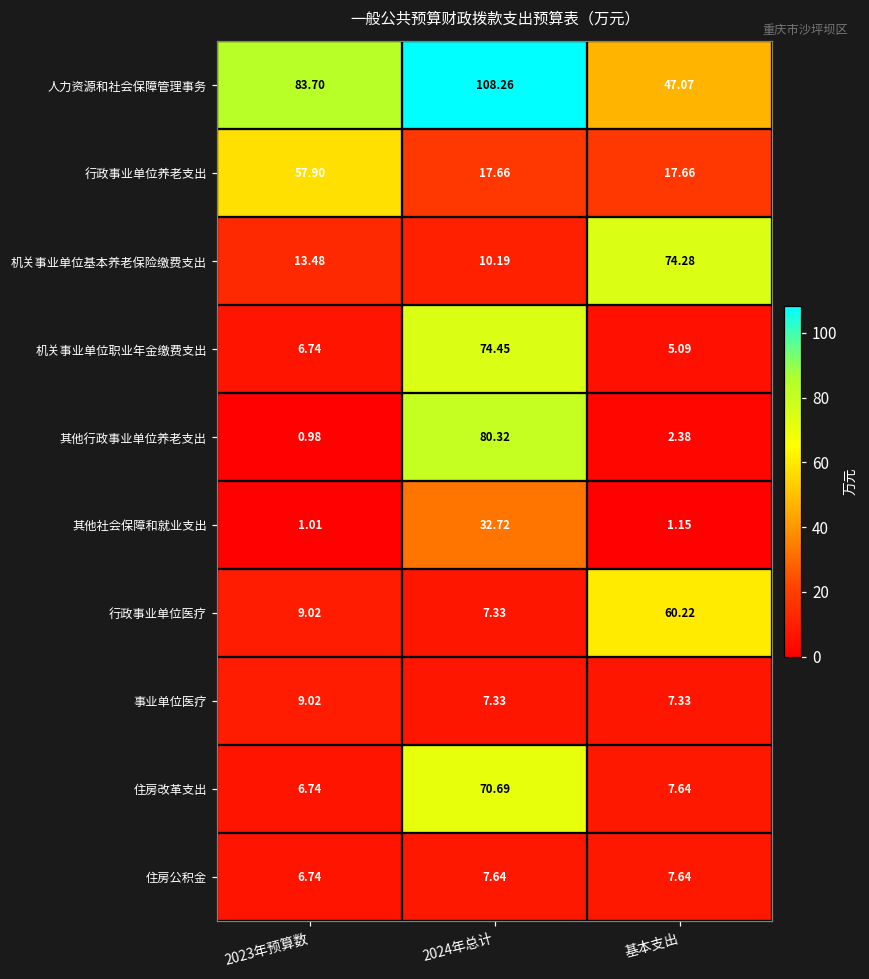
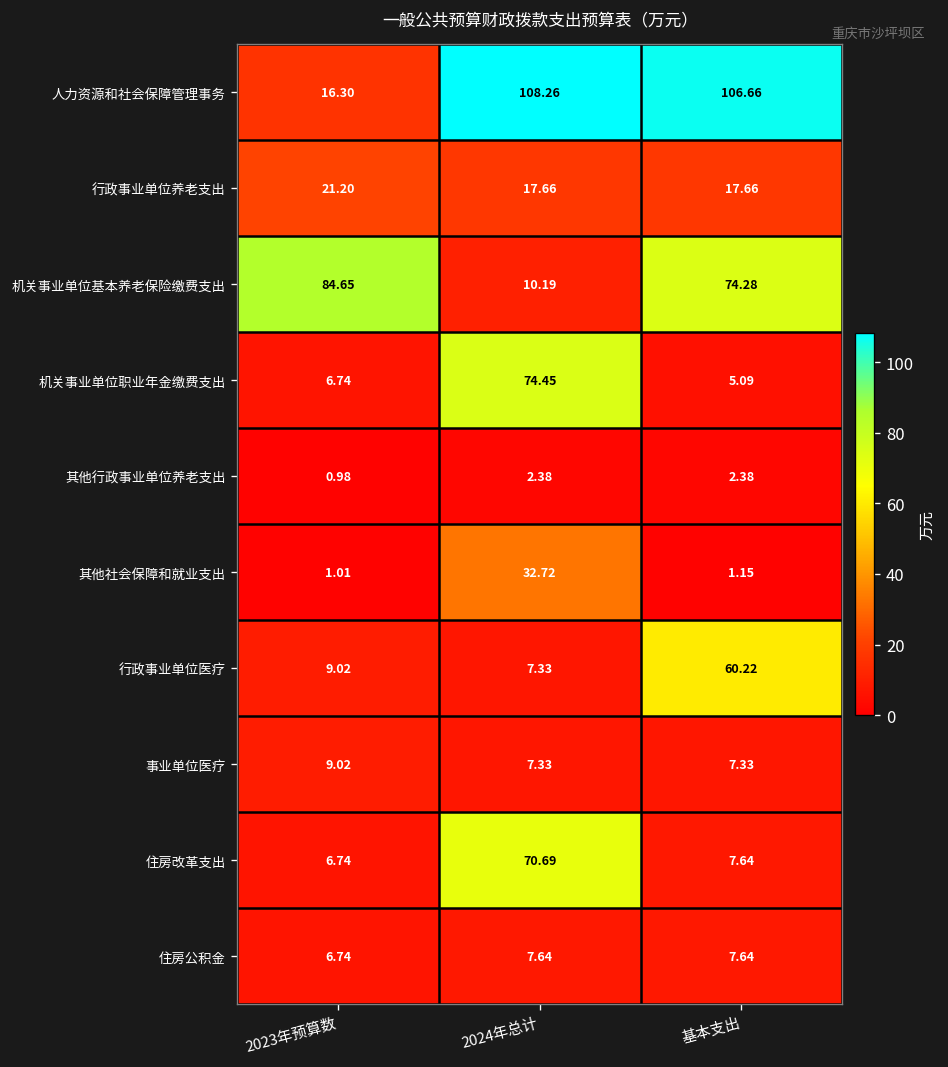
人力资源和社会保障管理事务, 2023年预算数: 83.70 -> 16.30
人力资源和社会保障管理事务, 基本支出: 47.07 -> 106.66
行政事业单位养老支出, 2023年预算数: 57.90 -> 21.20
机关事业单位基本养老保险缴费支出, 2023年预算数: 13.48 -> 84.65
其他行政事业单位养老支出, 2024年总计: 80.32 -> 2.38
